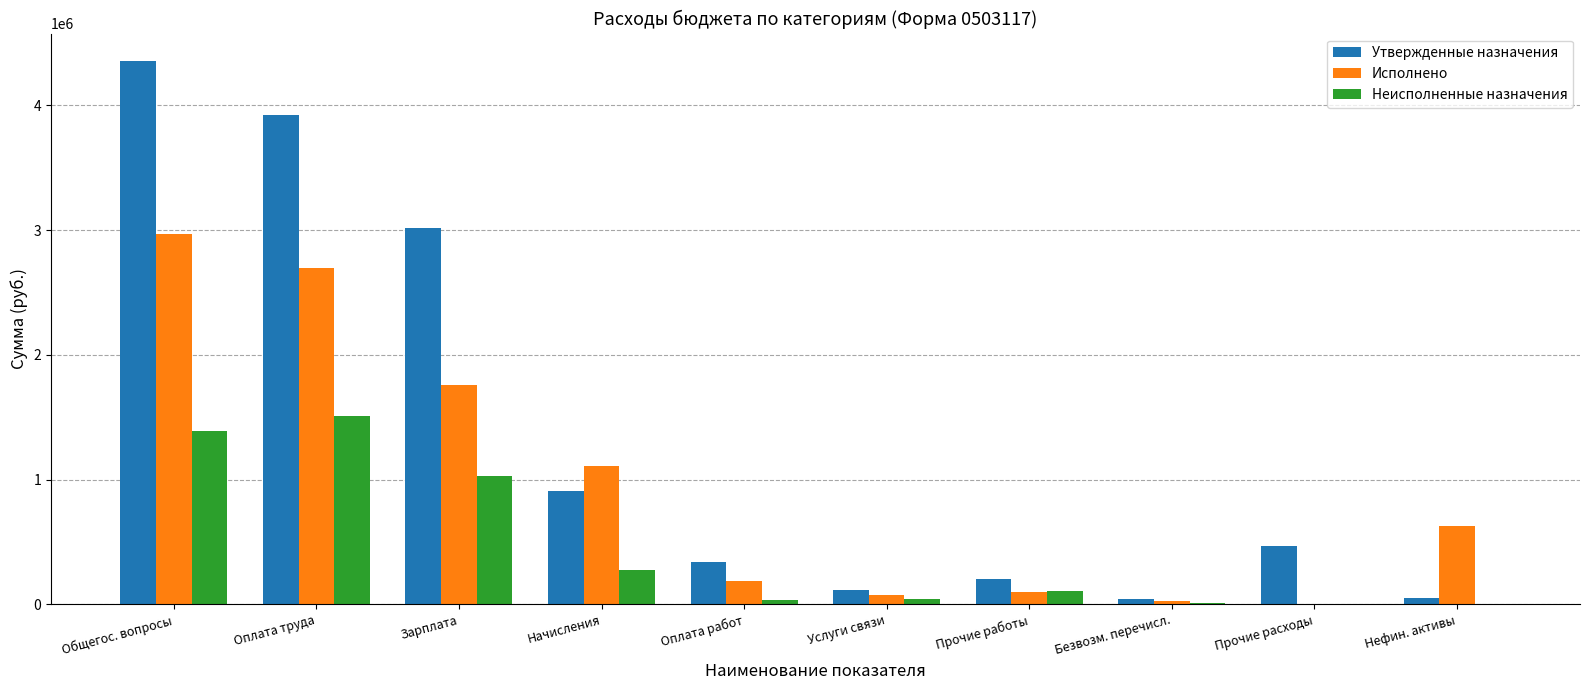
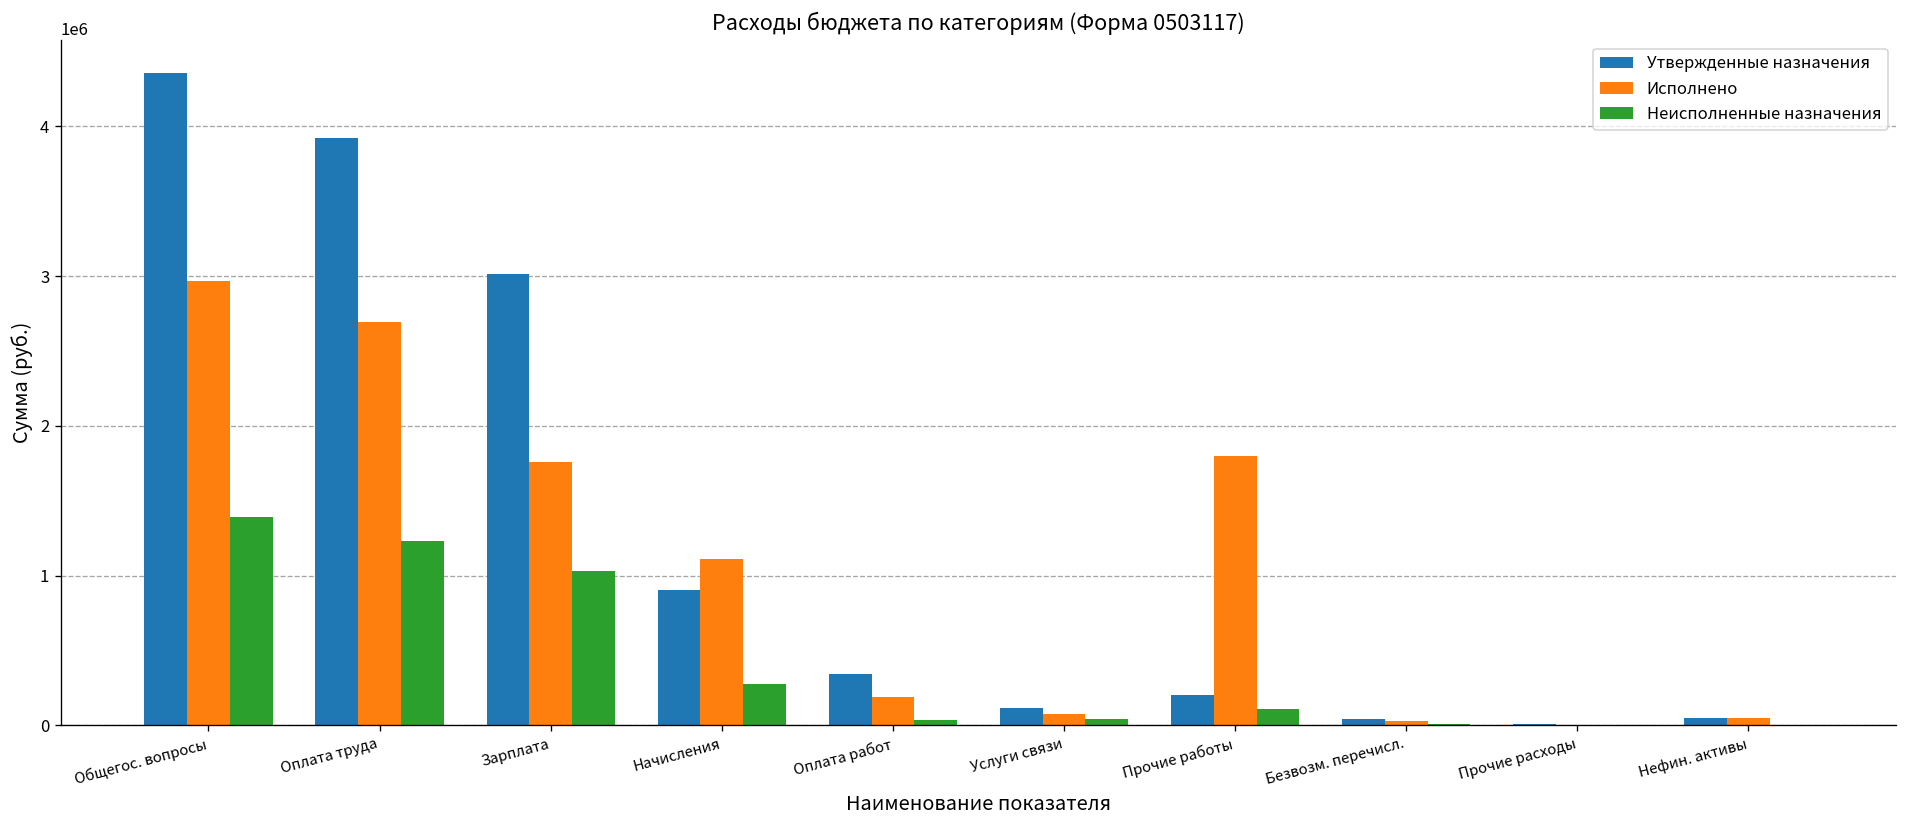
Неисполненные назначения, Оплата труда: 1510000 -> 1230000
Исполнено, Прочие работы: 100000 -> 1800000
Утвержденные назначения, Прочие расходы: 470000 -> 10000
Исполнено, Нефин. активы: 630000 -> 50000
